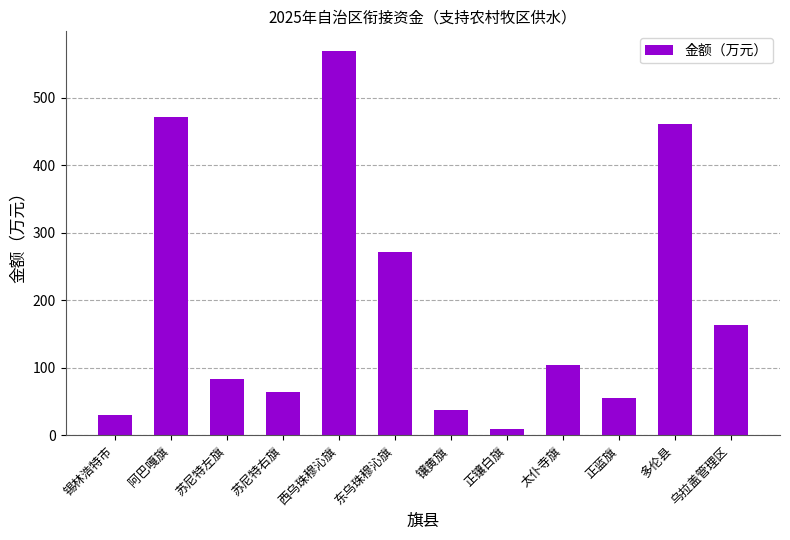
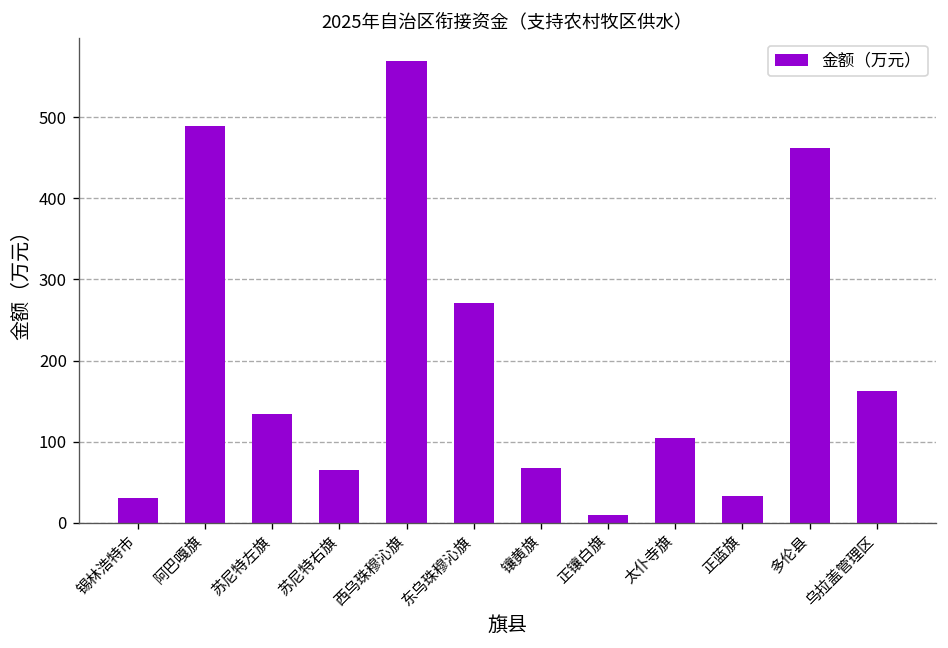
阿巴嘎旗: 470 -> 490
苏尼特左旗: 80 -> 130
镶黄旗: 40 -> 70
正蓝旗: 60 -> 30
